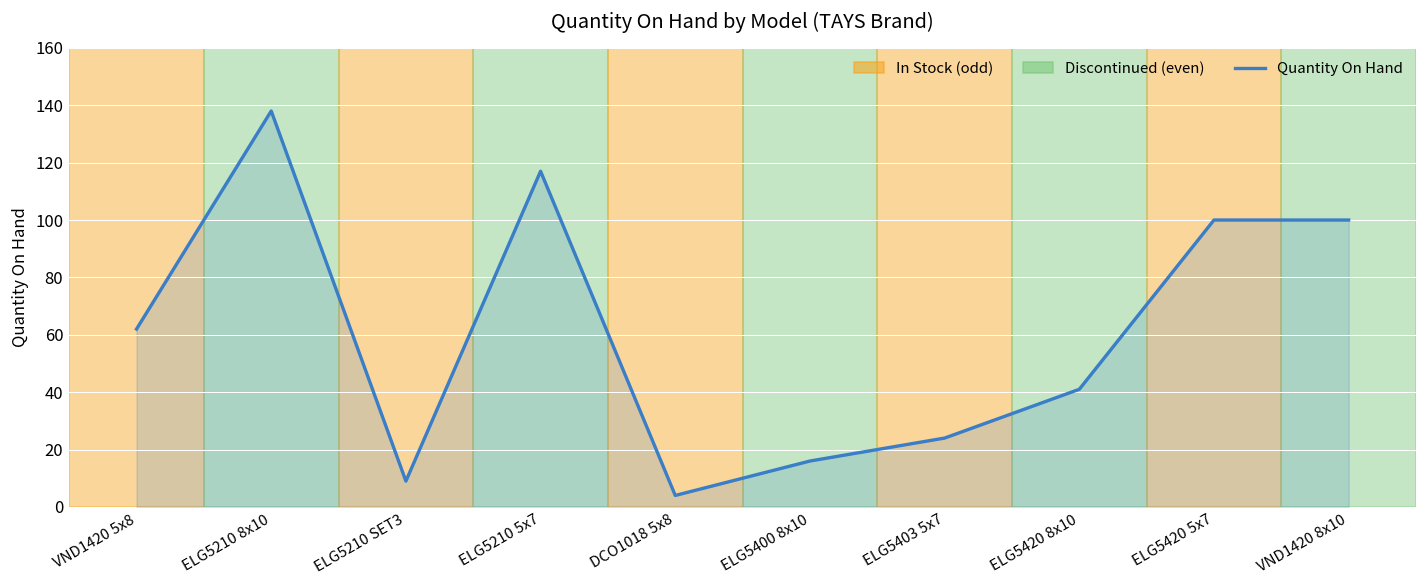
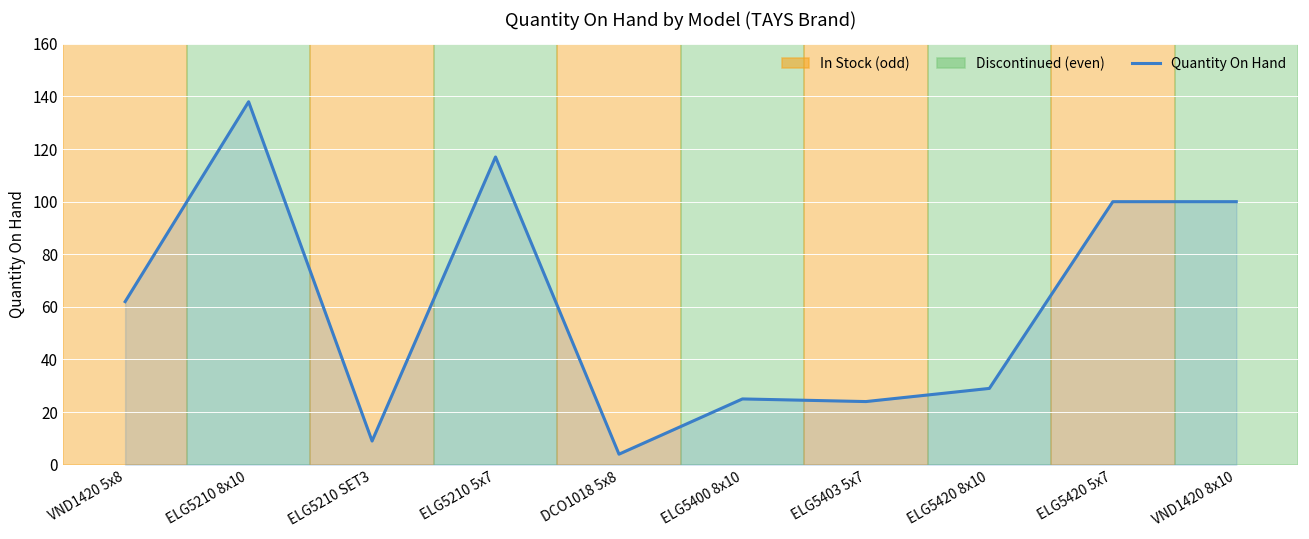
ELG5400 8x10: 16 -> 25
ELG5420 8x10: 41 -> 29
